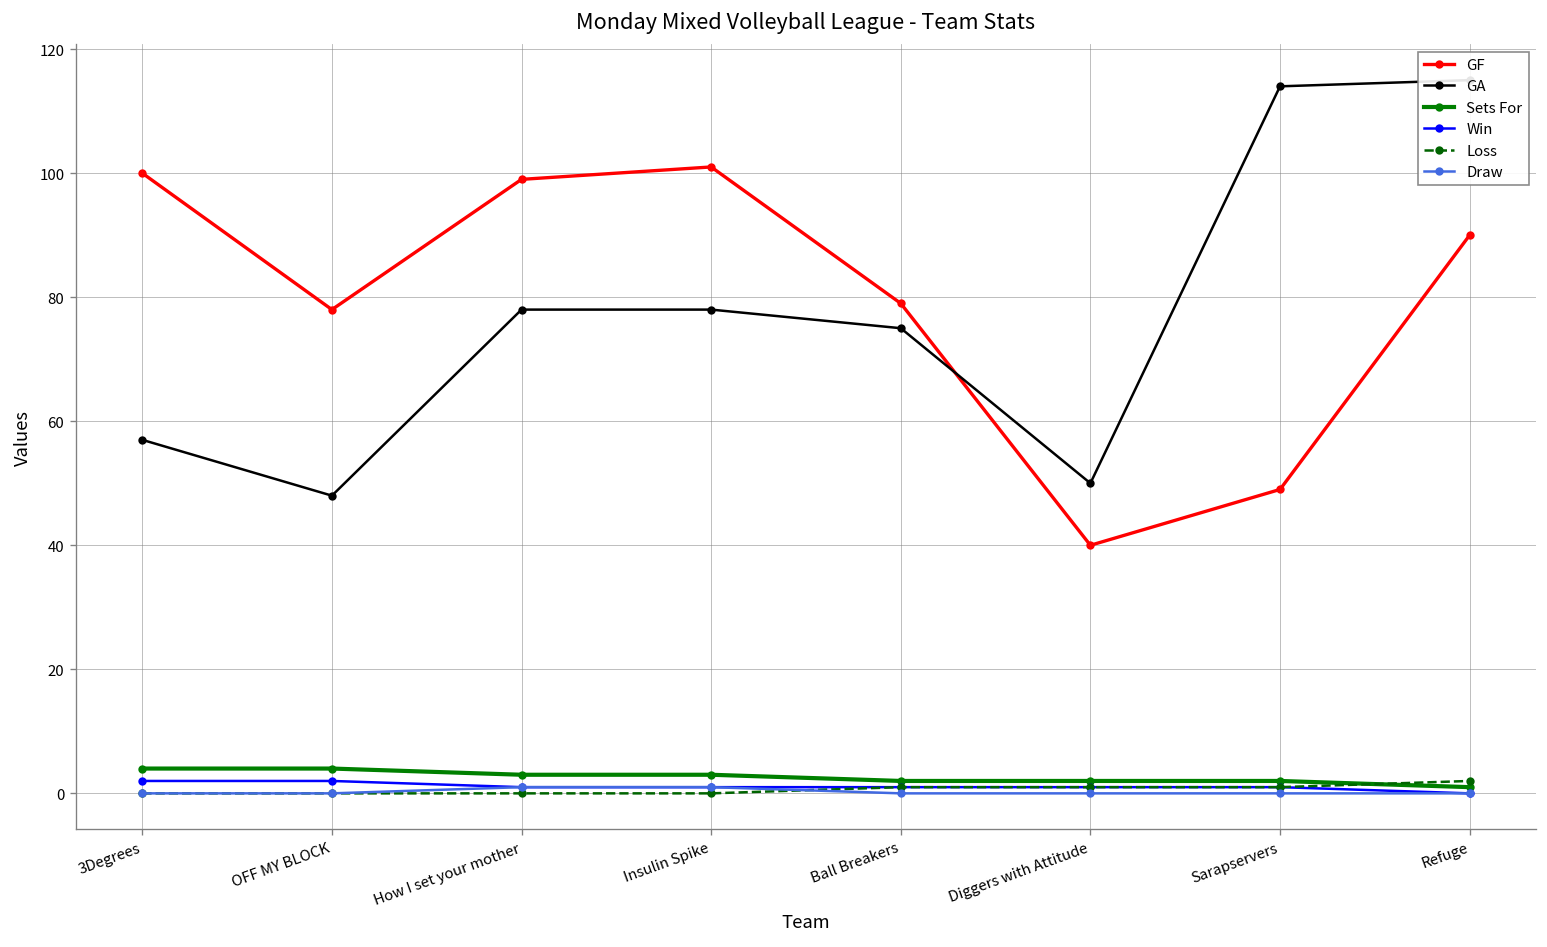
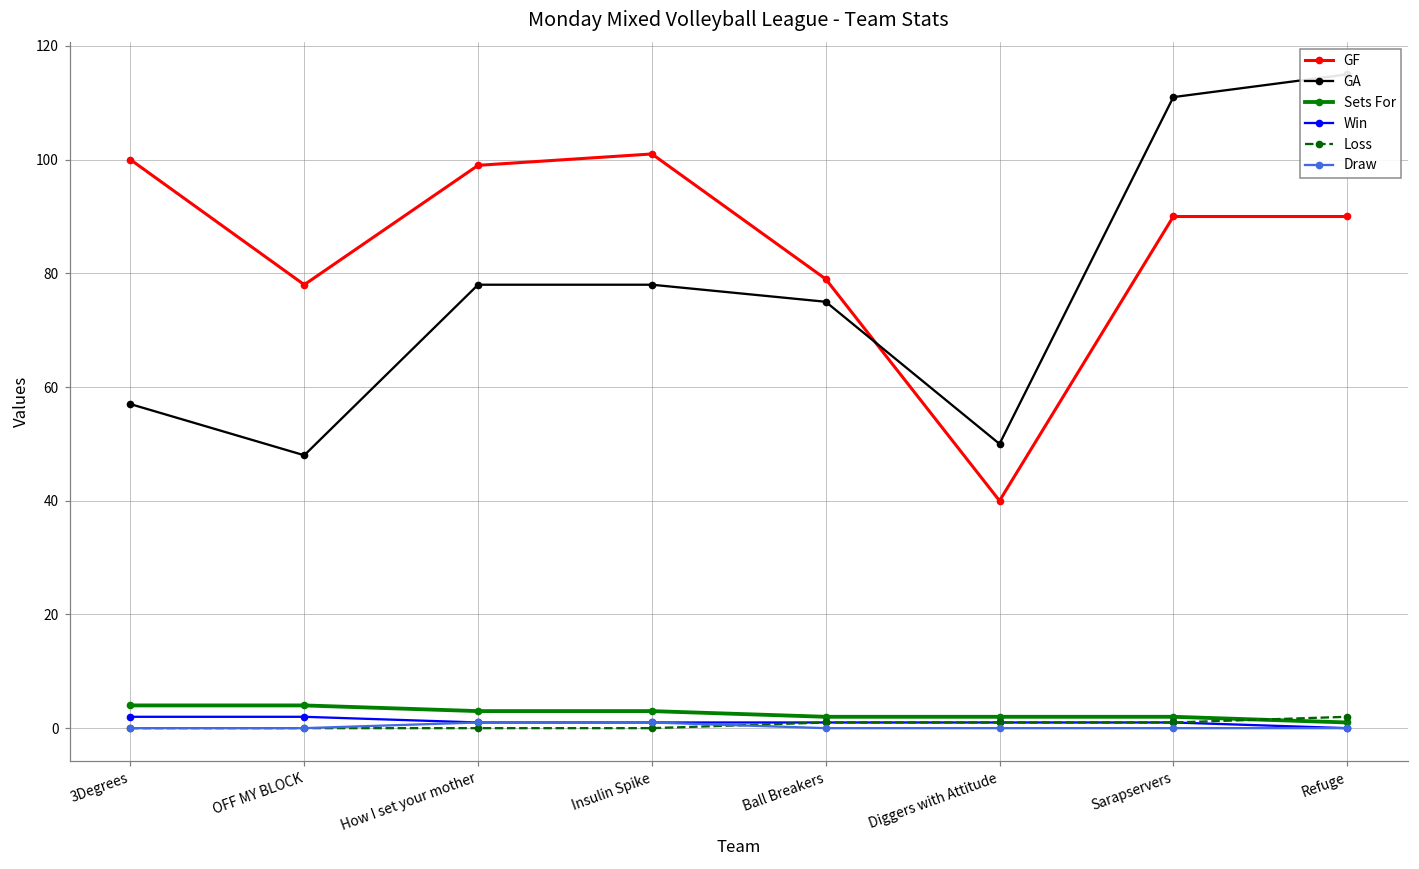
GF, Sarapservers: 49 -> 90
GA, Sarapservers: 114 -> 111
